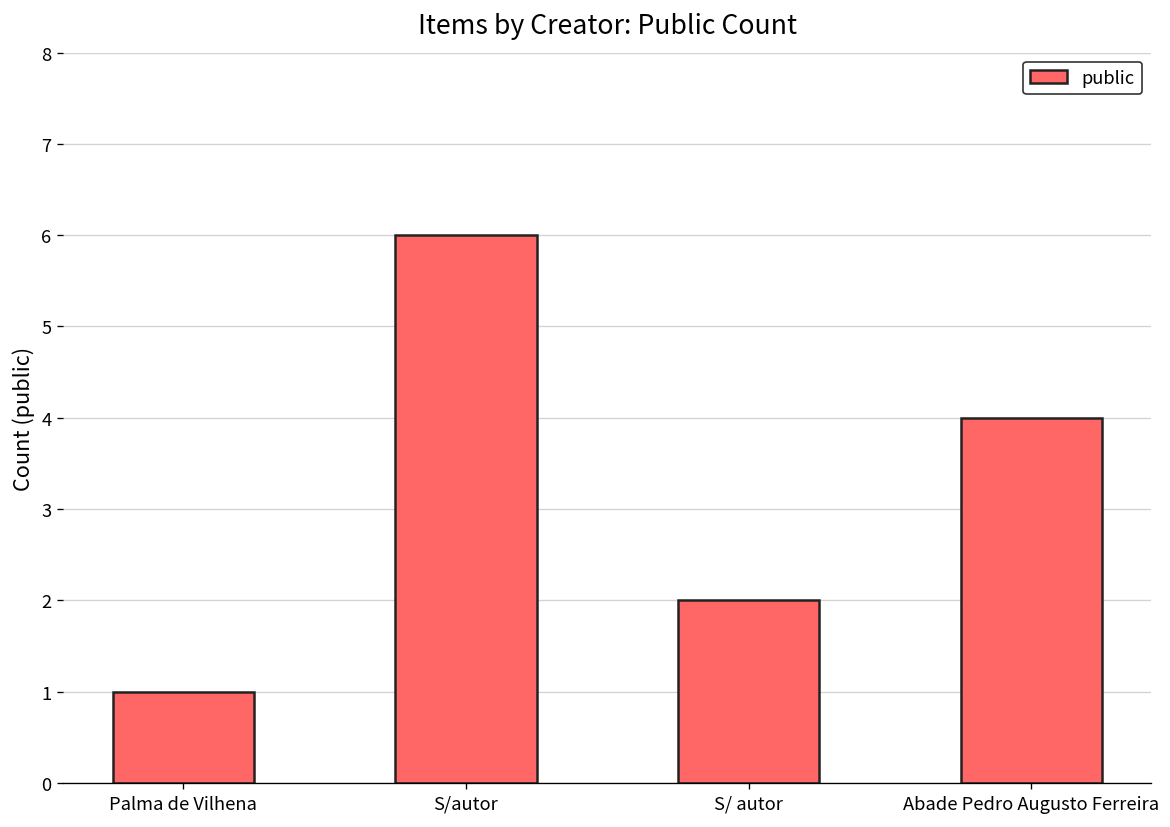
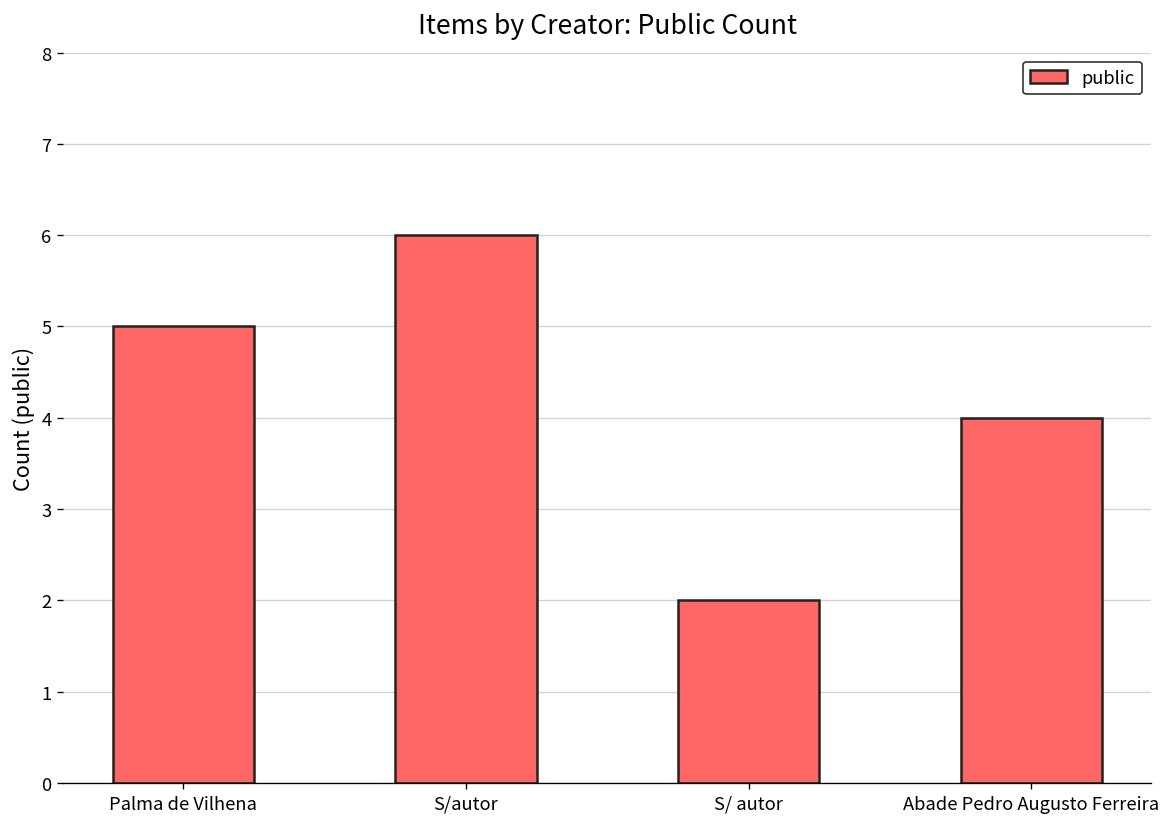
Palma de Vilhena: 1 -> 5
